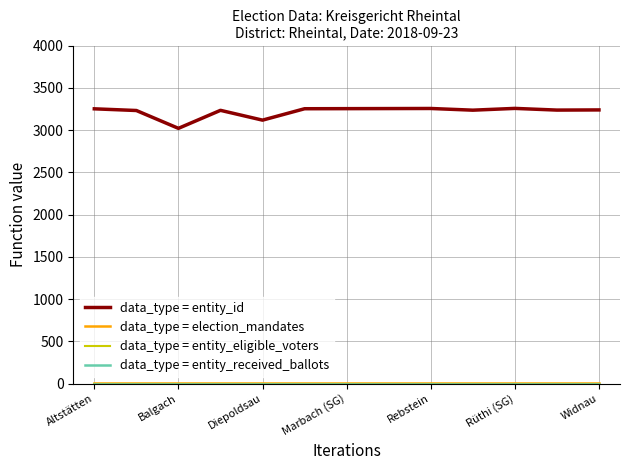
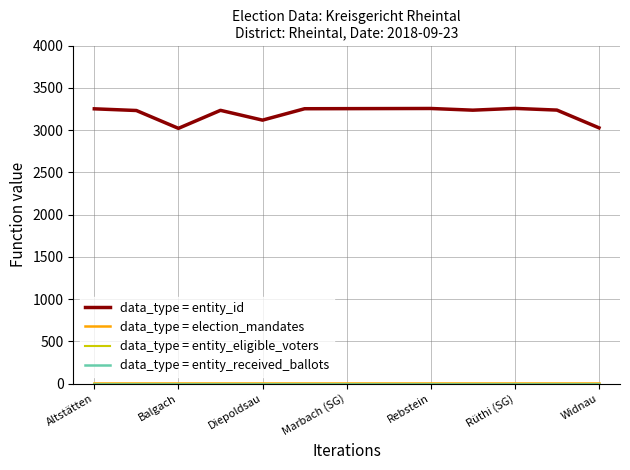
data_type = entity_id, Widnau: 3200 -> 3000
